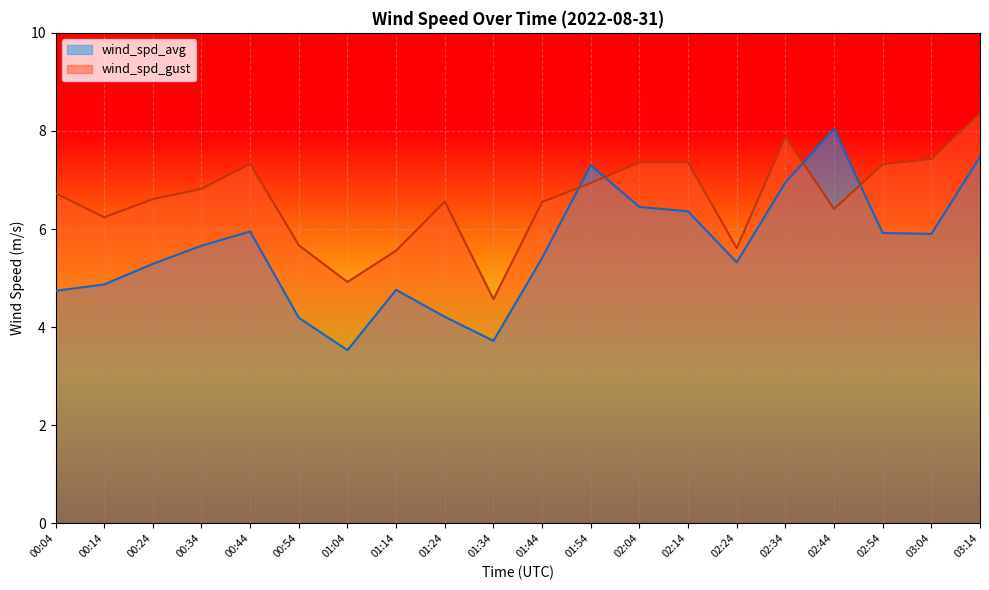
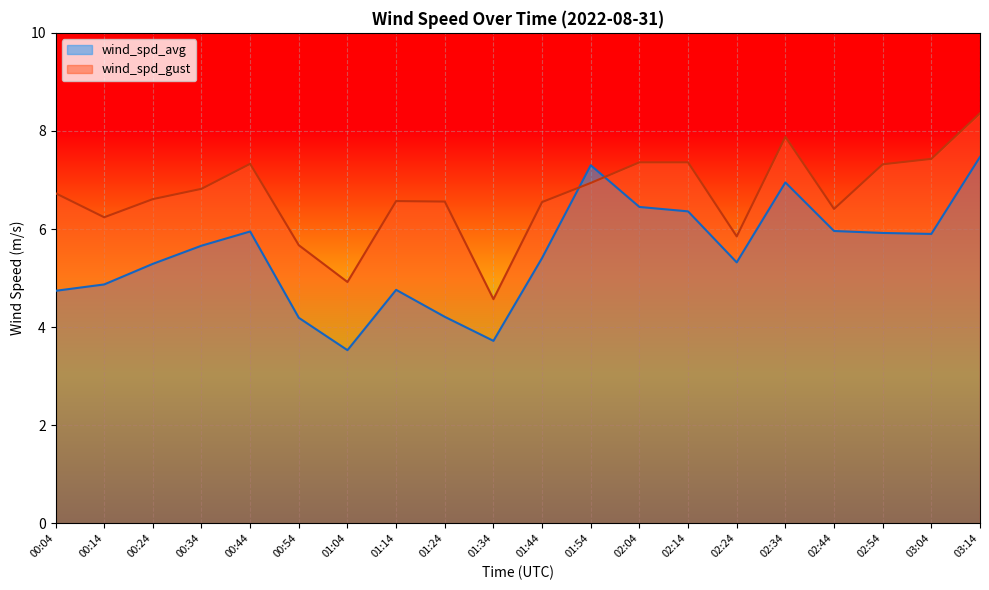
wind_spd_gust, 01:14: 5.6 -> 6.6
wind_spd_gust, 02:24: 5.6 -> 5.9
wind_spd_avg, 02:44: 8.0 -> 6.0
